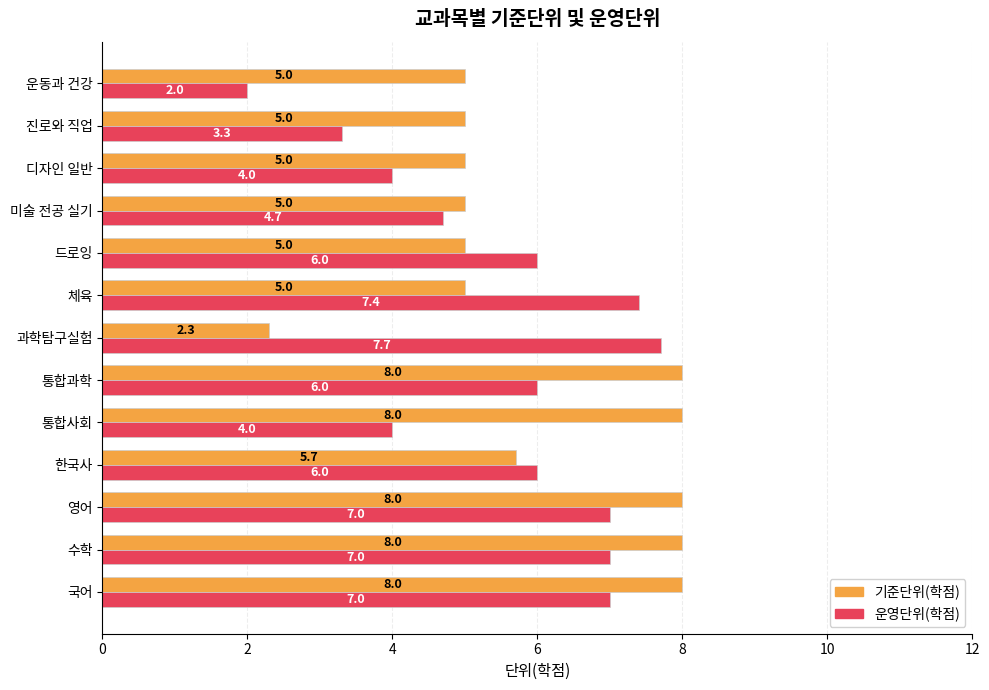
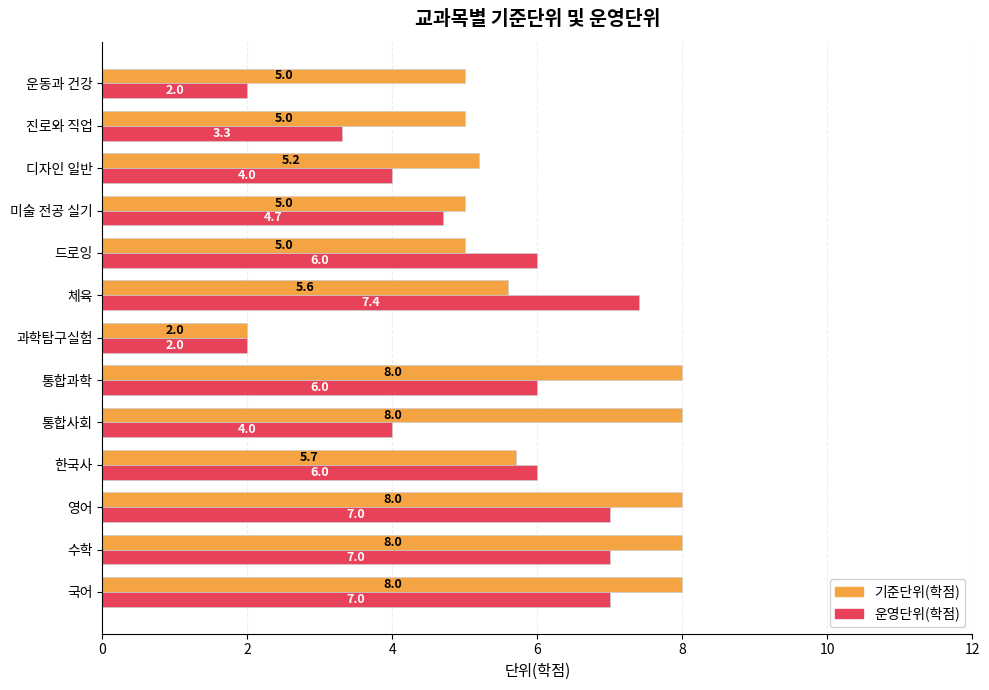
기준단위(학점), 디자인 일반: 5.0 -> 5.2
기준단위(학점), 체육: 5.0 -> 5.6
기준단위(학점), 과학탐구실험: 2.3 -> 2.0
운영단위(학점), 과학탐구실험: 7.7 -> 2.0
